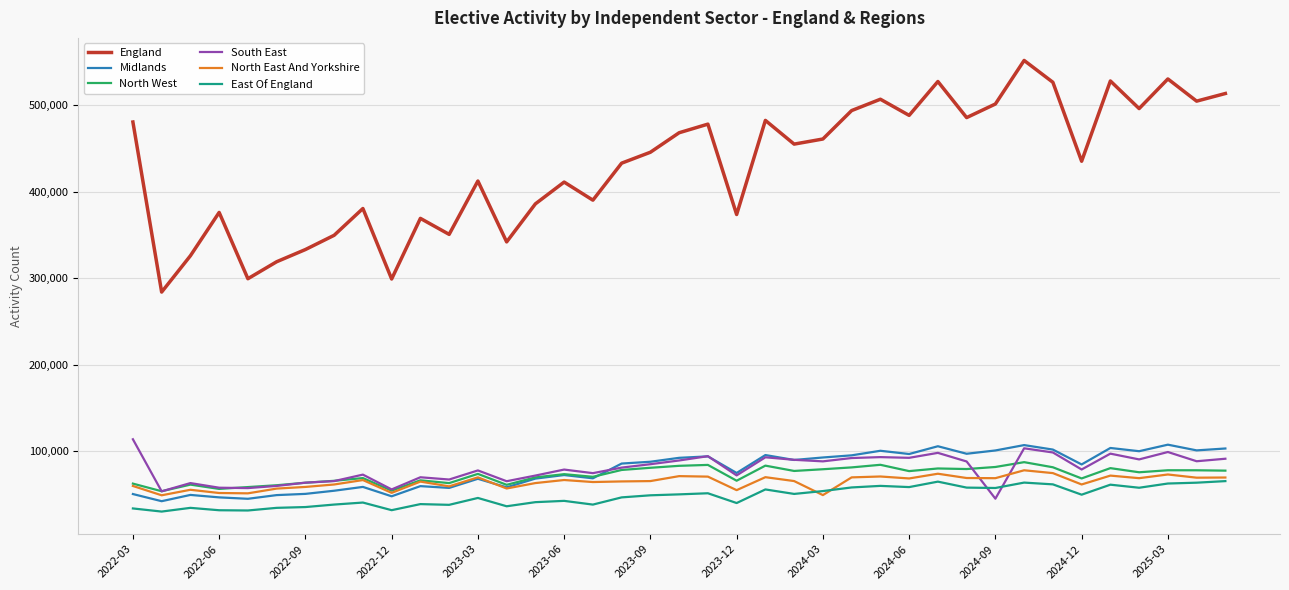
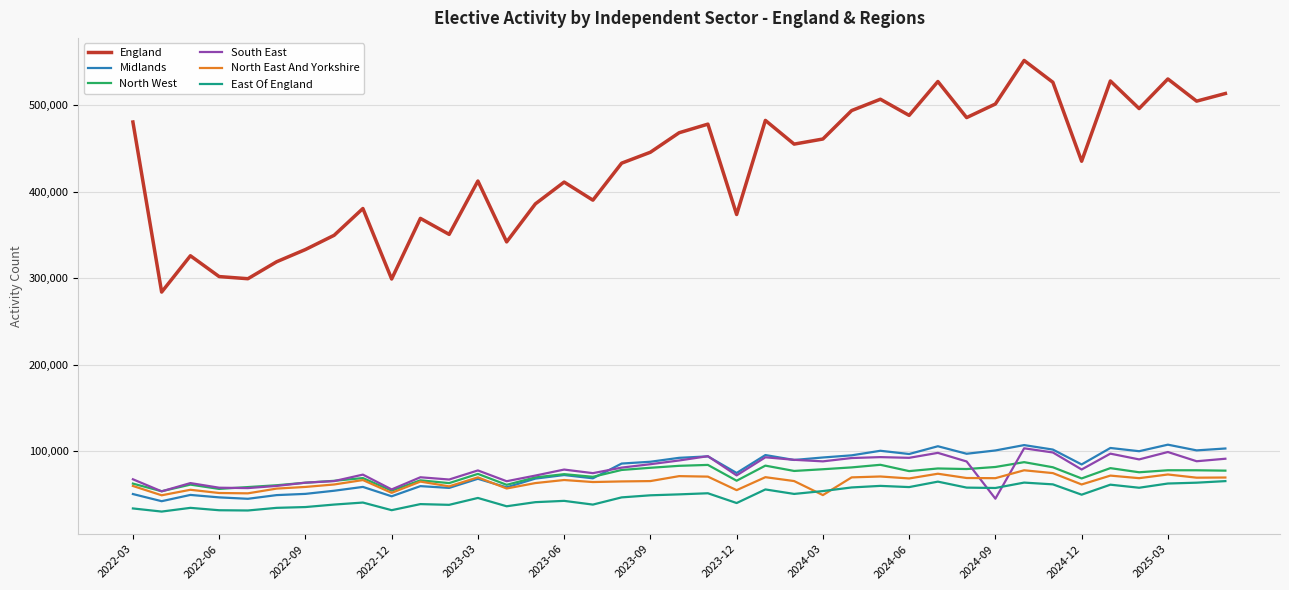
South East, 2022-03: 110,000 -> 70,000
England, 2022-06: 380,000 -> 300,000
